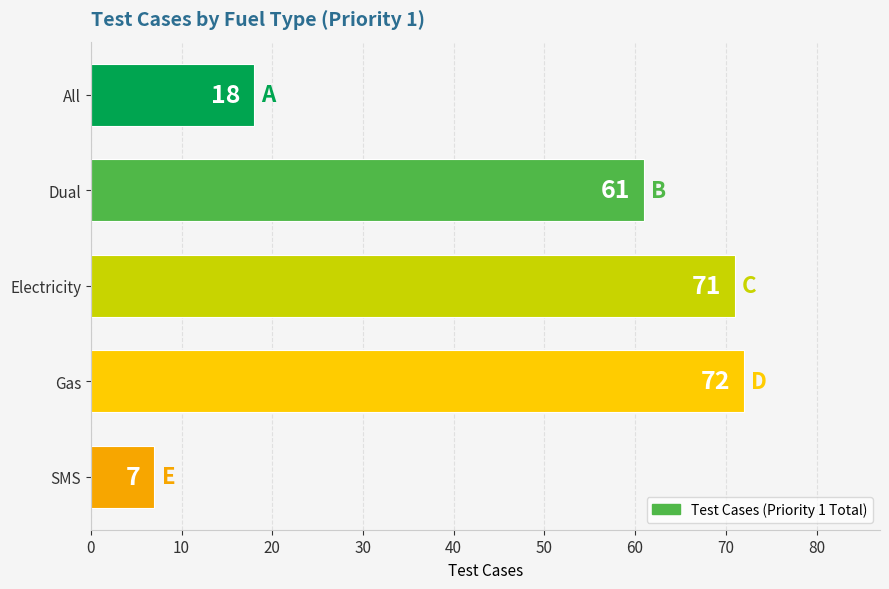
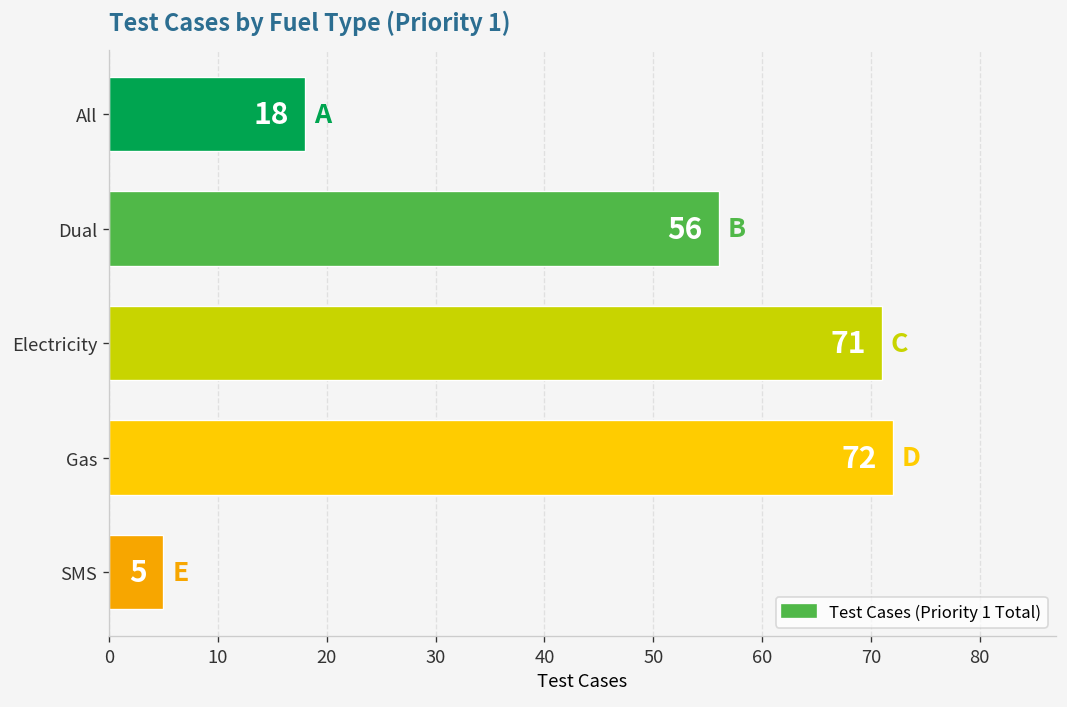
Dual: 61 -> 56
SMS: 7 -> 5
